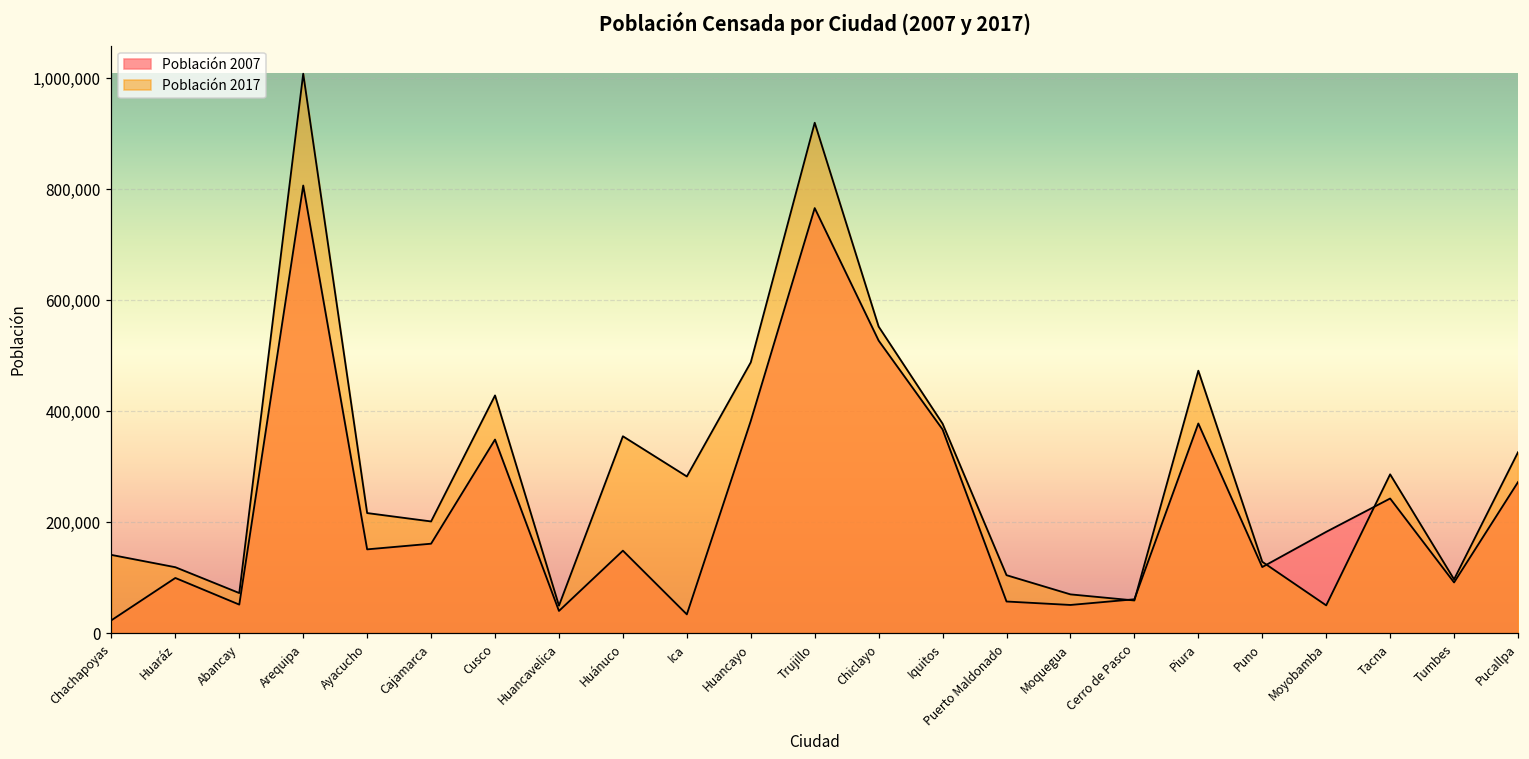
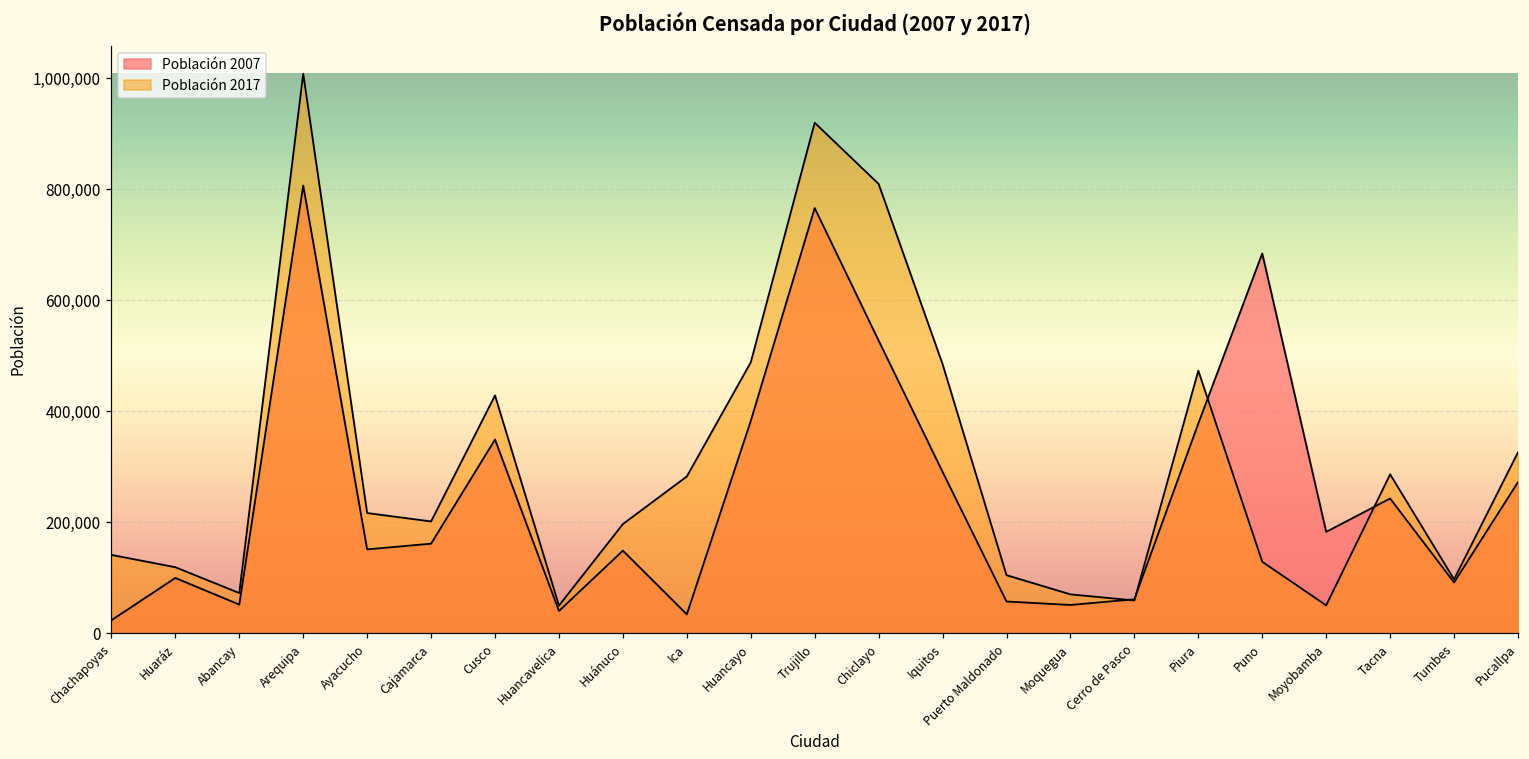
Población 2017, Huánuco: 350,000 -> 200,000
Población 2017, Chiclayo: 550,000 -> 810,000
Población 2007, Iquitos: 370,000 -> 290,000
Población 2017, Iquitos: 380,000 -> 480,000
Población 2007, Puno: 120,000 -> 680,000
